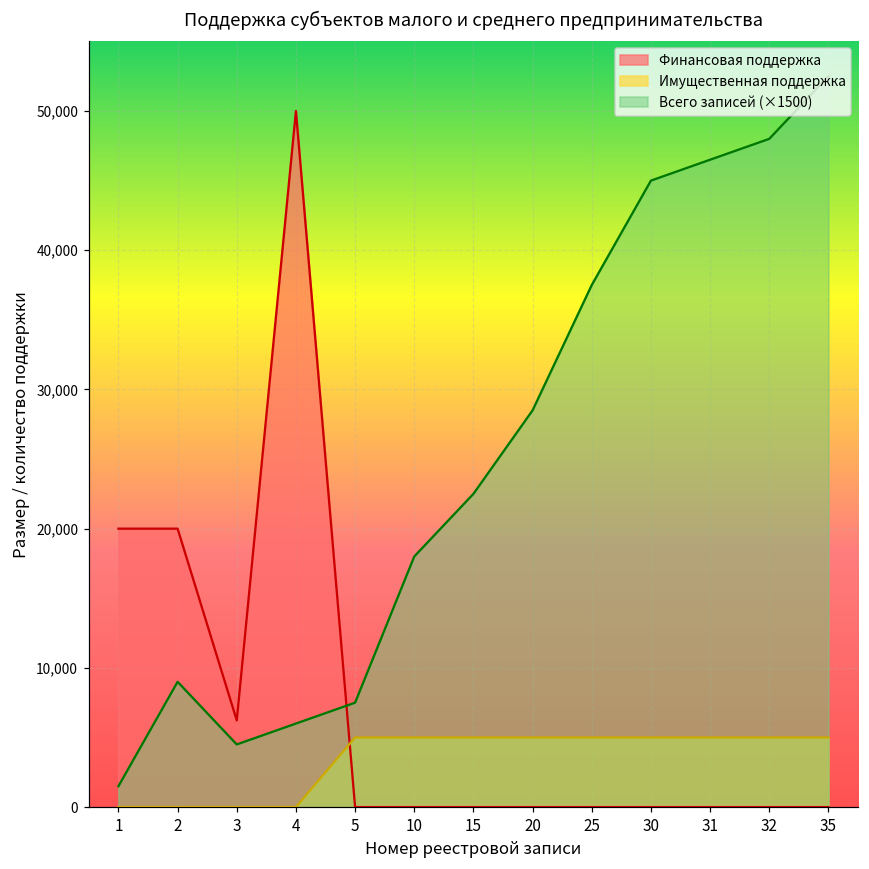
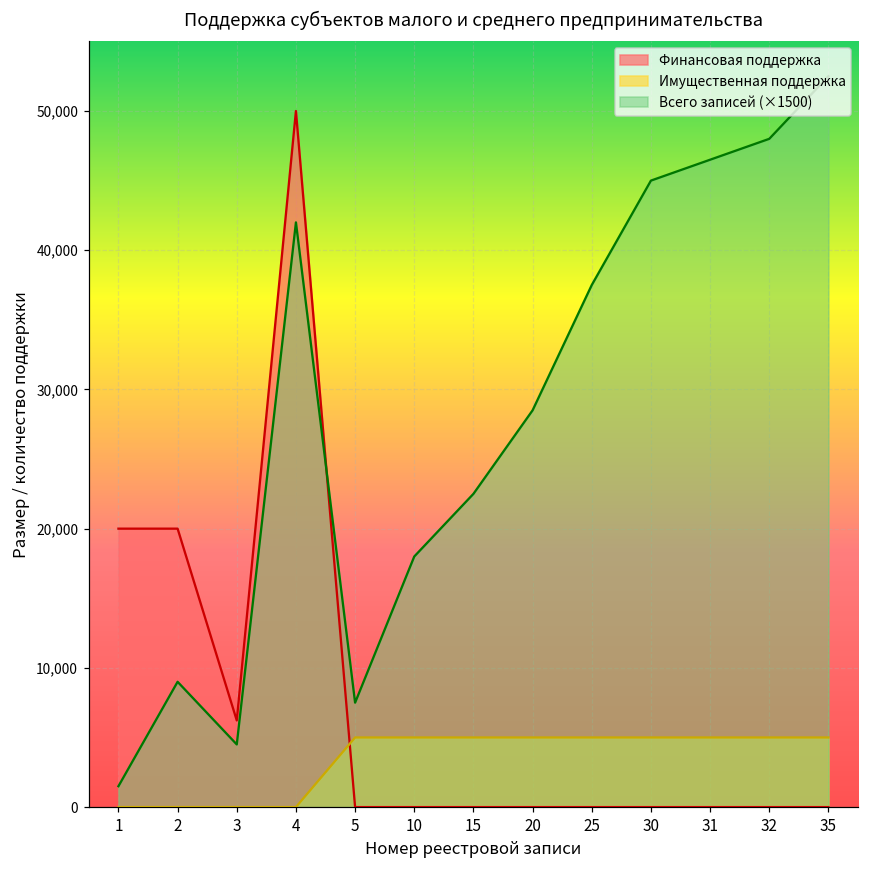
Всего записей (×1500), 4: 6,000 -> 42,000
